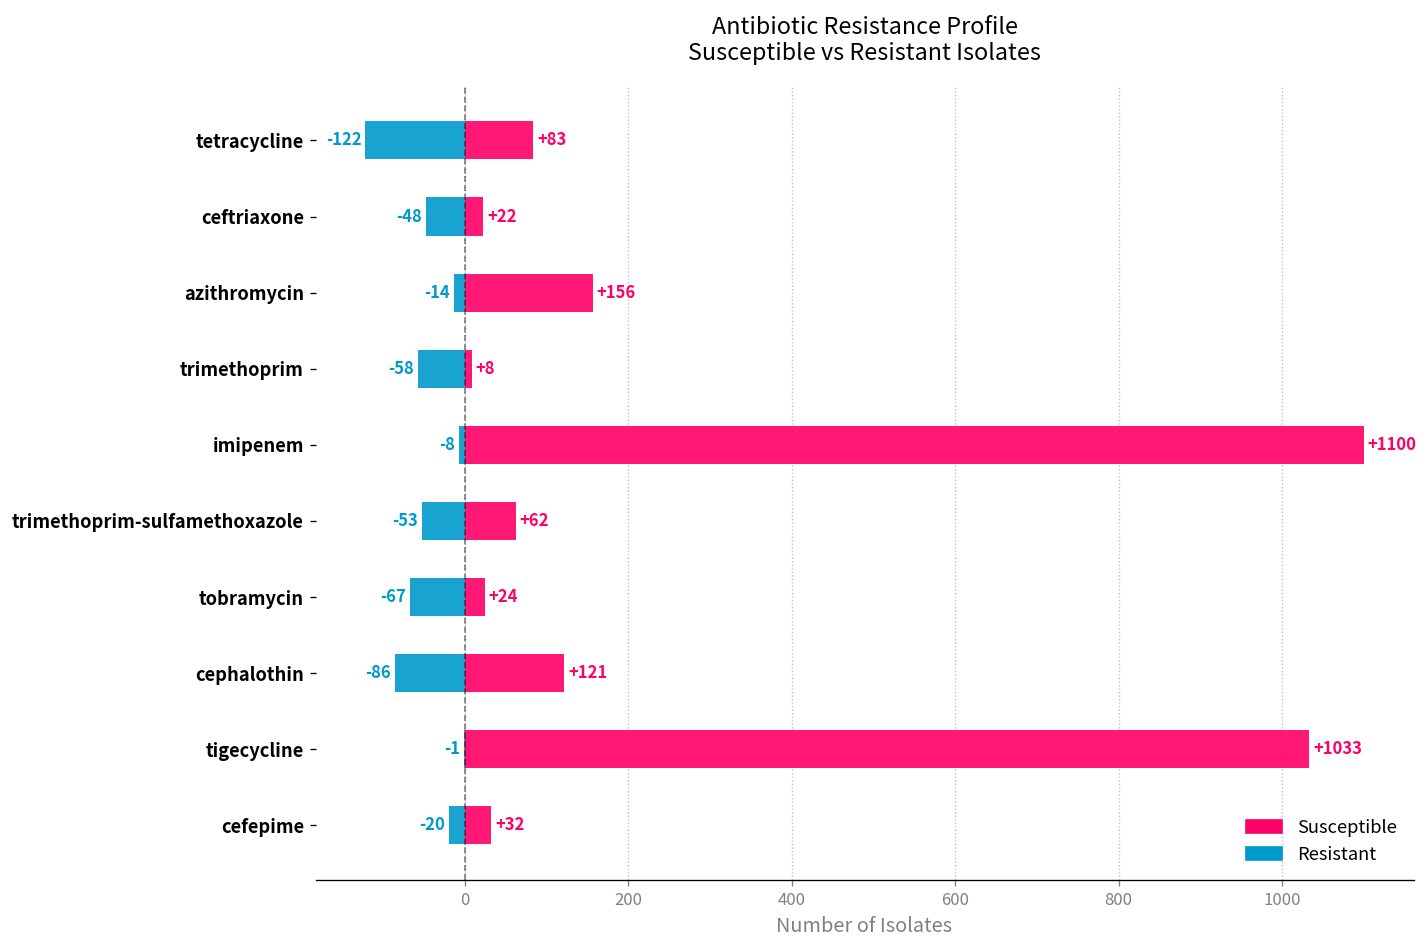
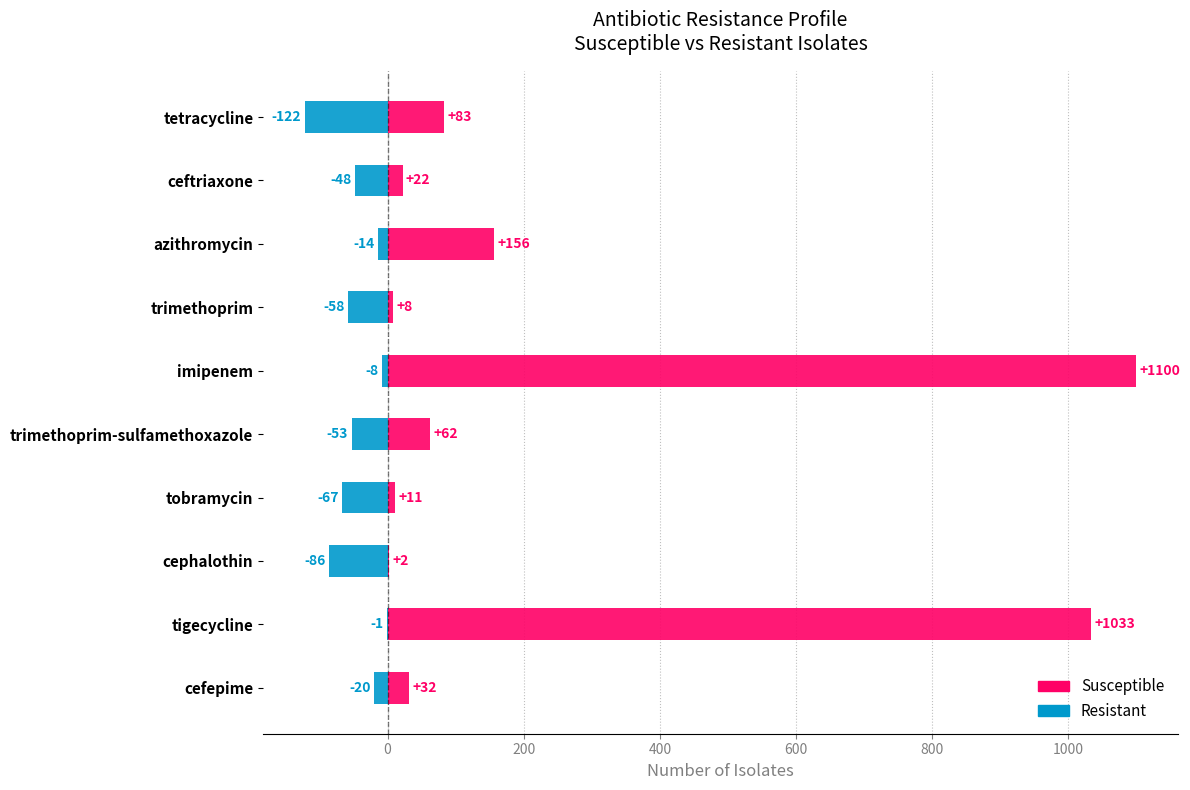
Susceptible, tobramycin: +24 -> +11
Susceptible, cephalothin: +121 -> +2
